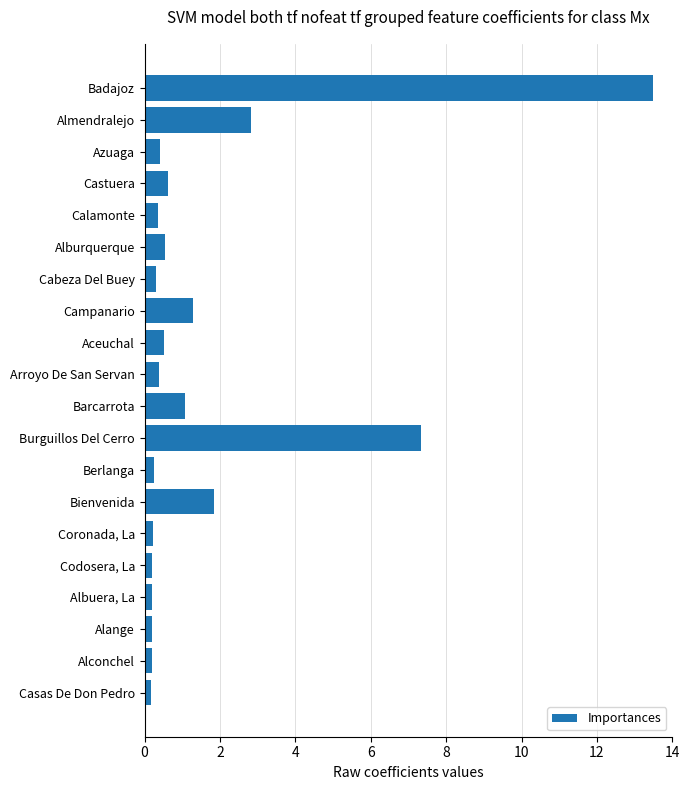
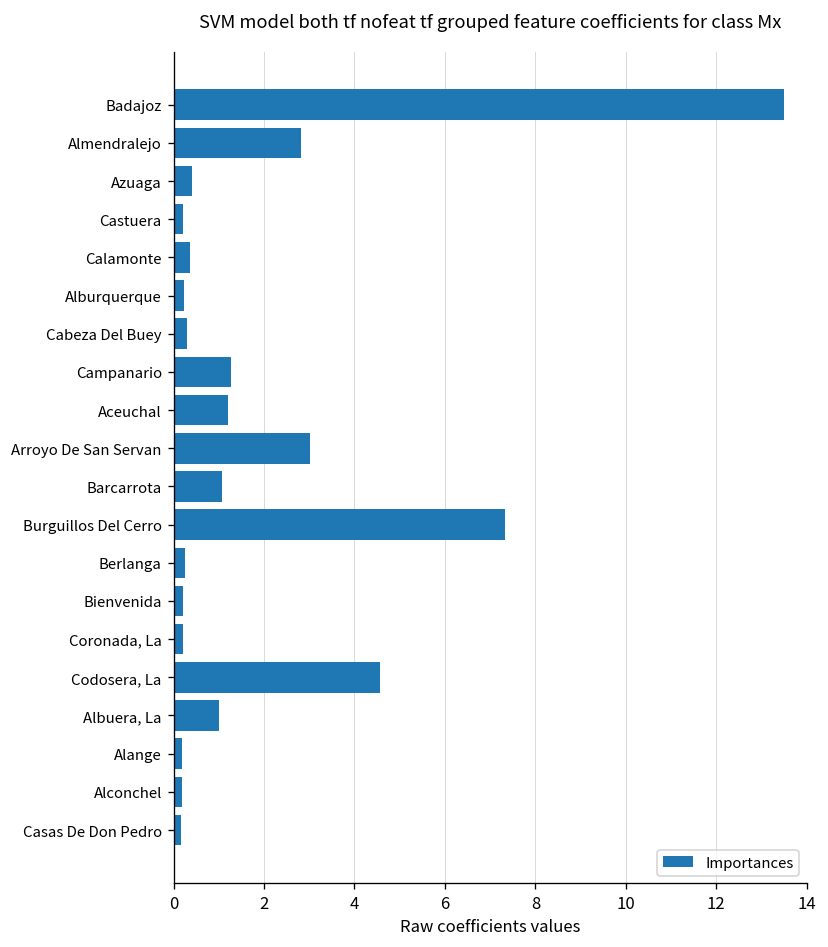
Castuera: 0.6 -> 0.2
Alburquerque: 0.5 -> 0.2
Aceuchal: 0.5 -> 1.2
Arroyo De San Servan: 0.4 -> 3.0
Bienvenida: 1.8 -> 0.2
Codosera, La: 0.2 -> 4.6
Albuera, La: 0.2 -> 1.0
